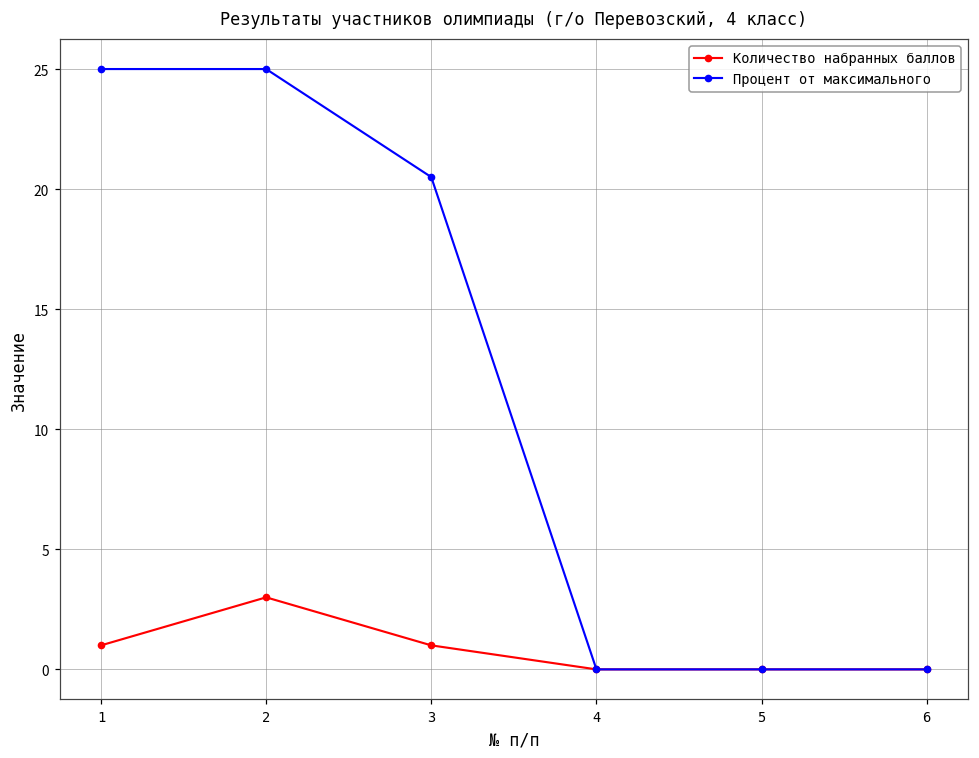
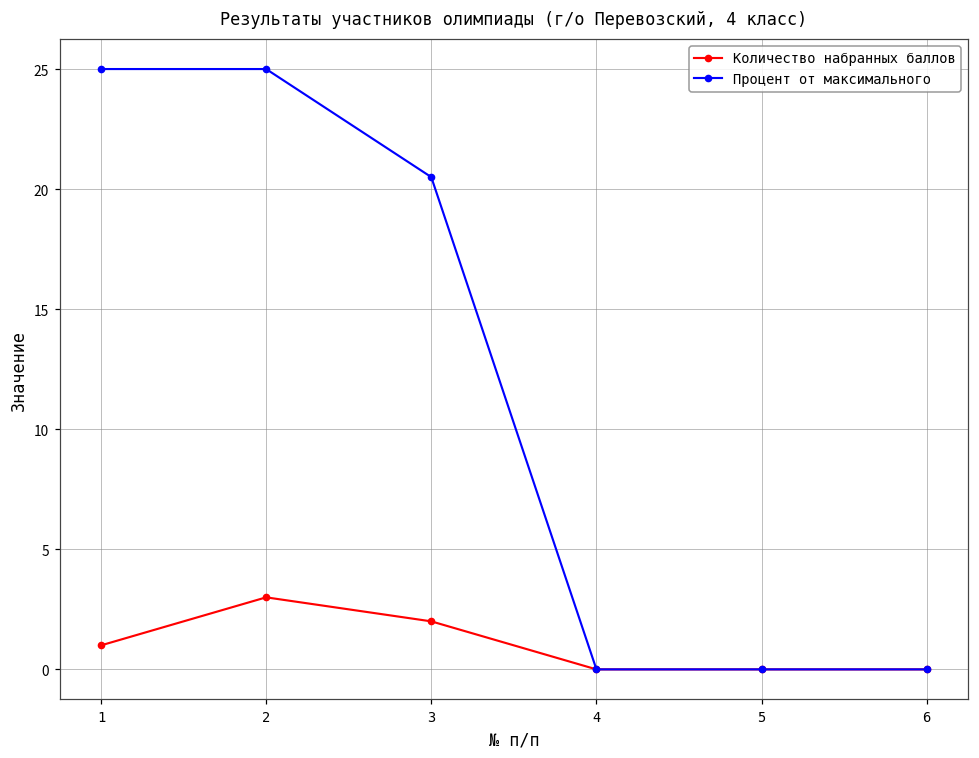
Количество набранных баллов, 3: 1 -> 2
